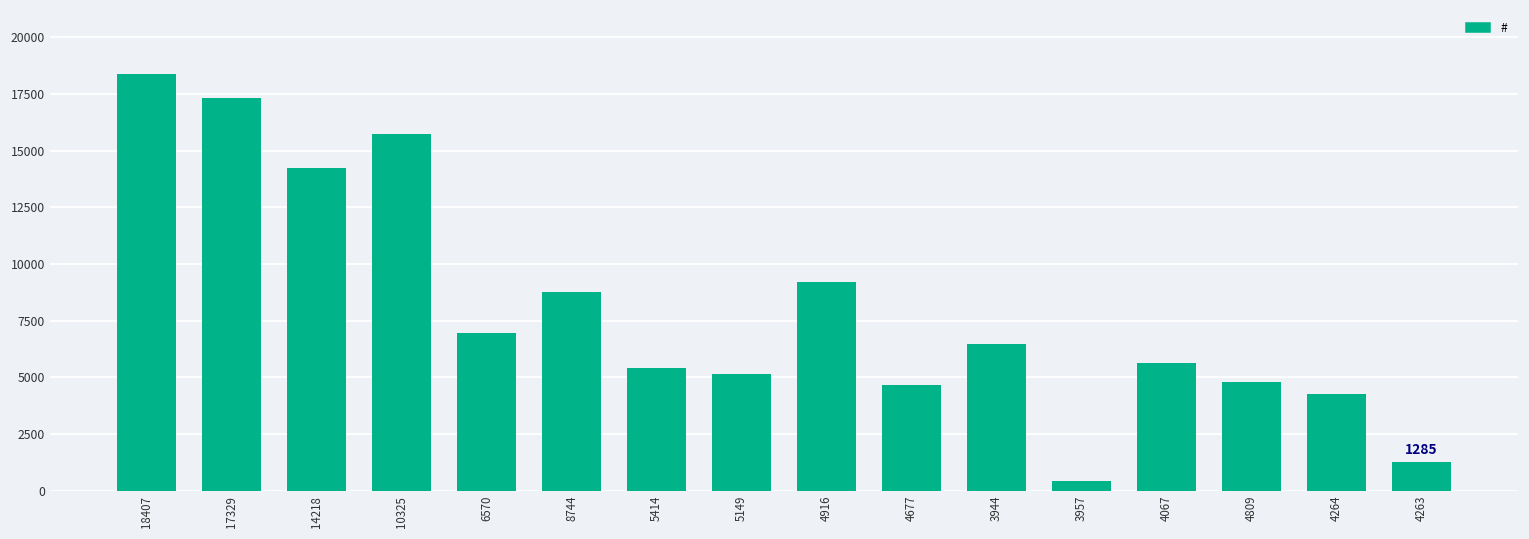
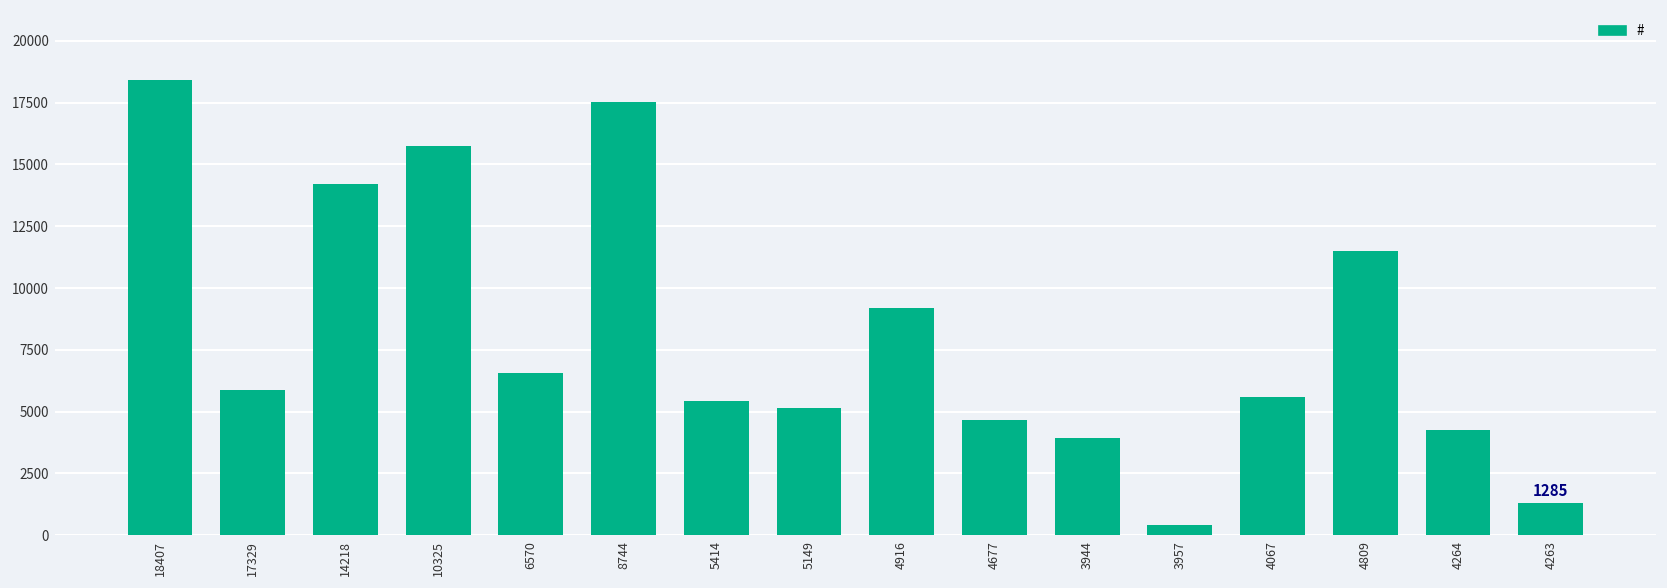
17329: 17300 -> 5900
6570: 7000 -> 6600
8744: 8700 -> 17500
3944: 6500 -> 3900
4809: 4800 -> 11500
